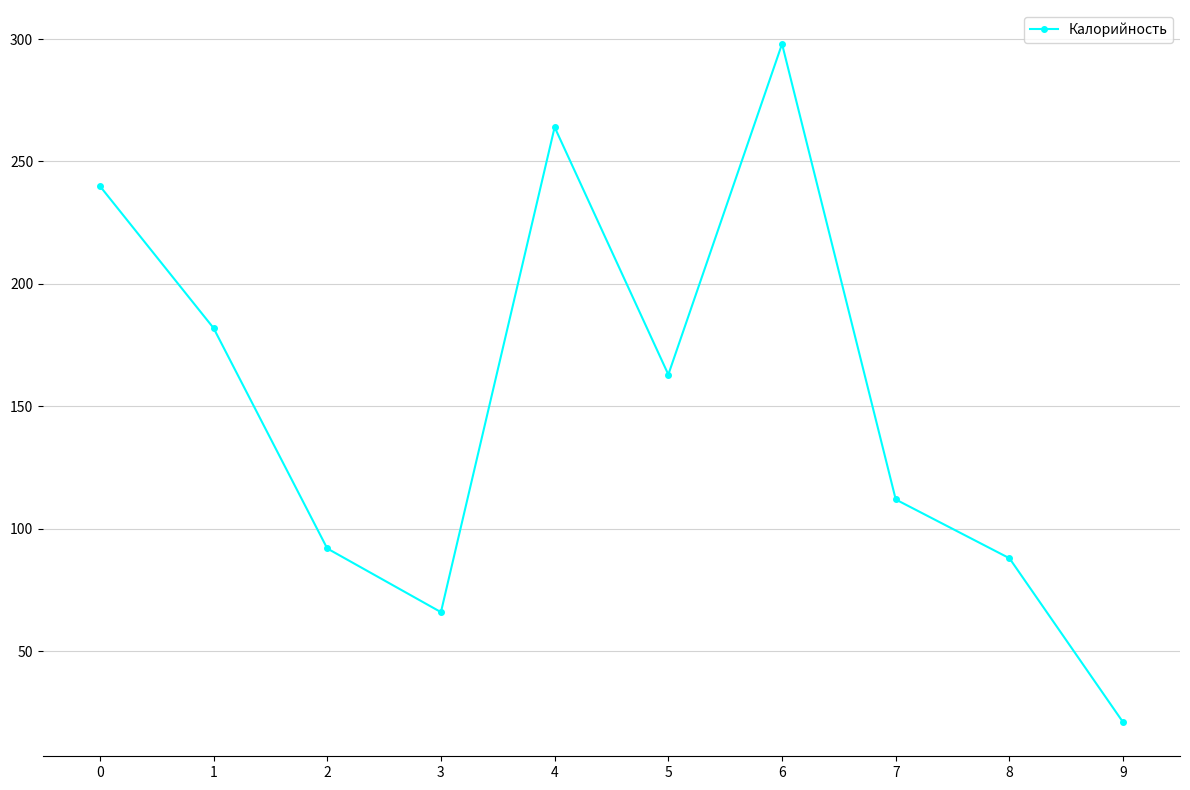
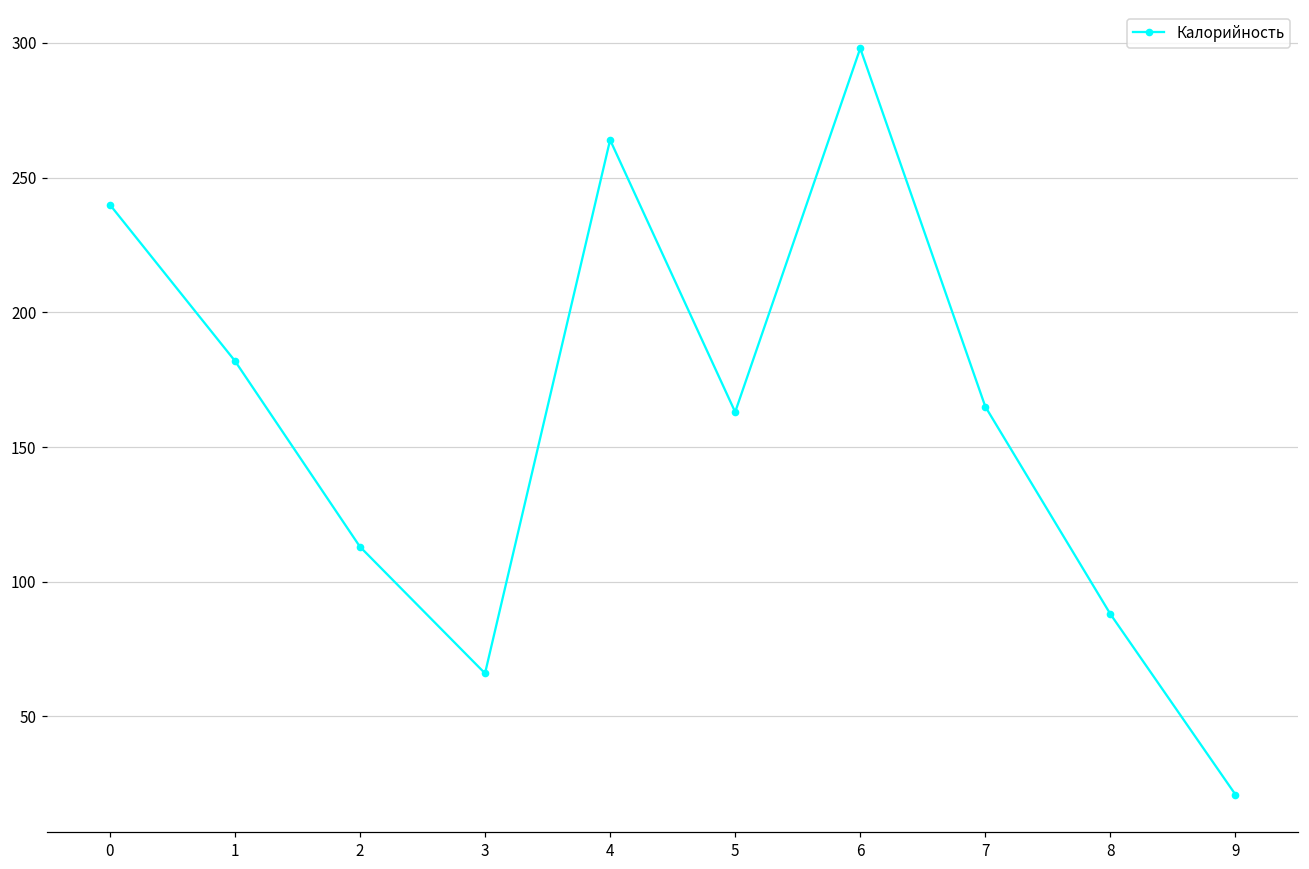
2: 92 -> 113
7: 112 -> 165
